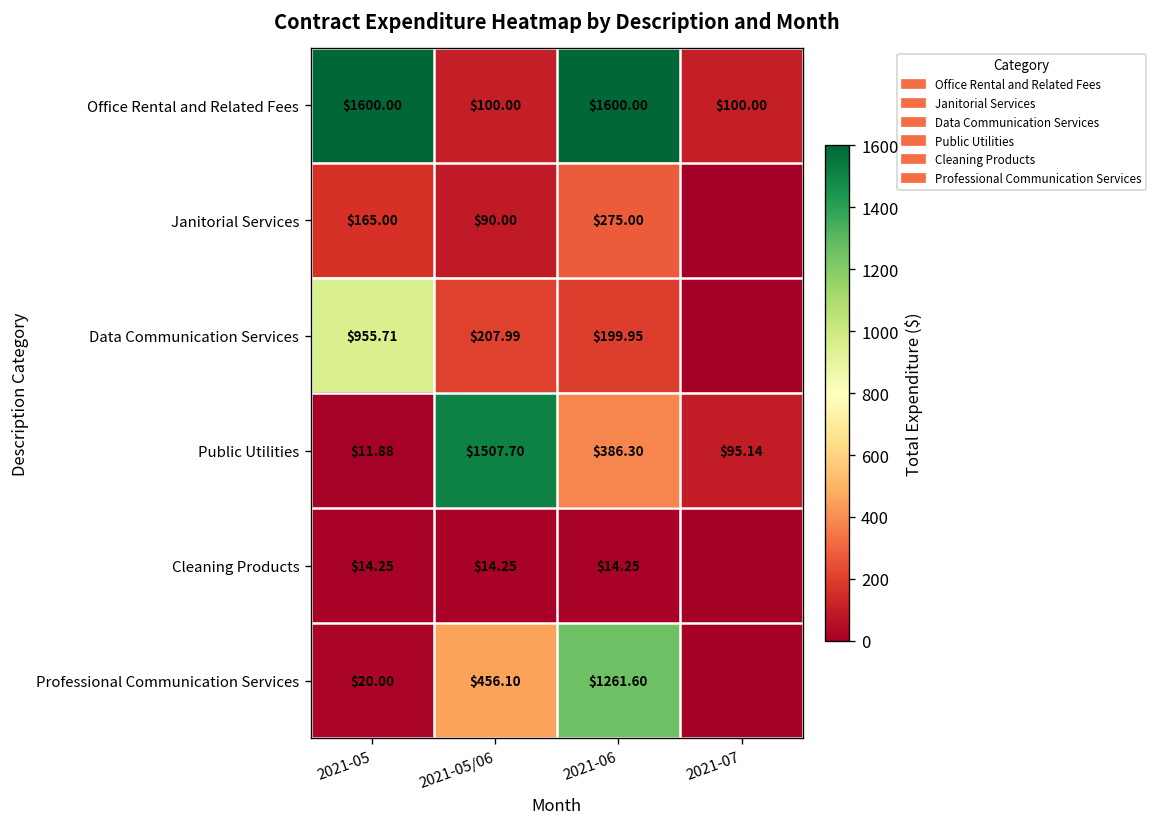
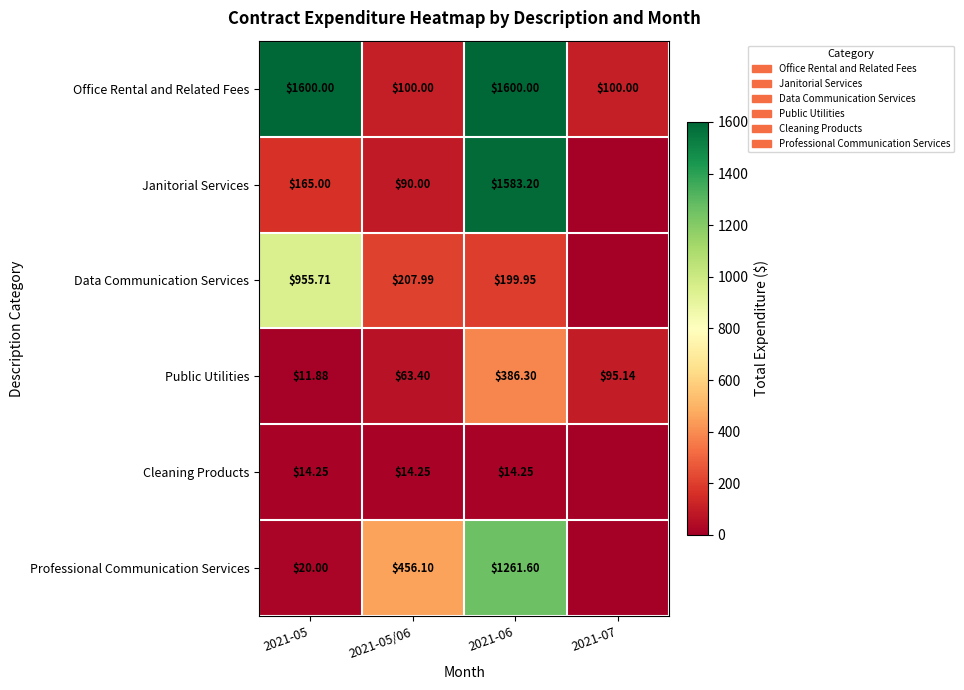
Janitorial Services, 2021-06: $275.00 -> $1583.20
Public Utilities, 2021-05/06: $1507.70 -> $63.40
